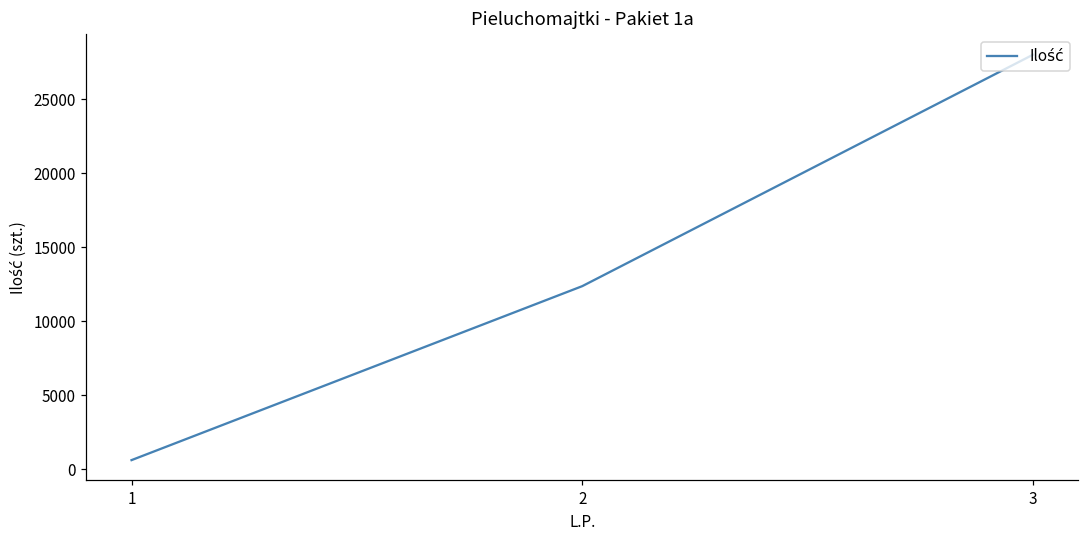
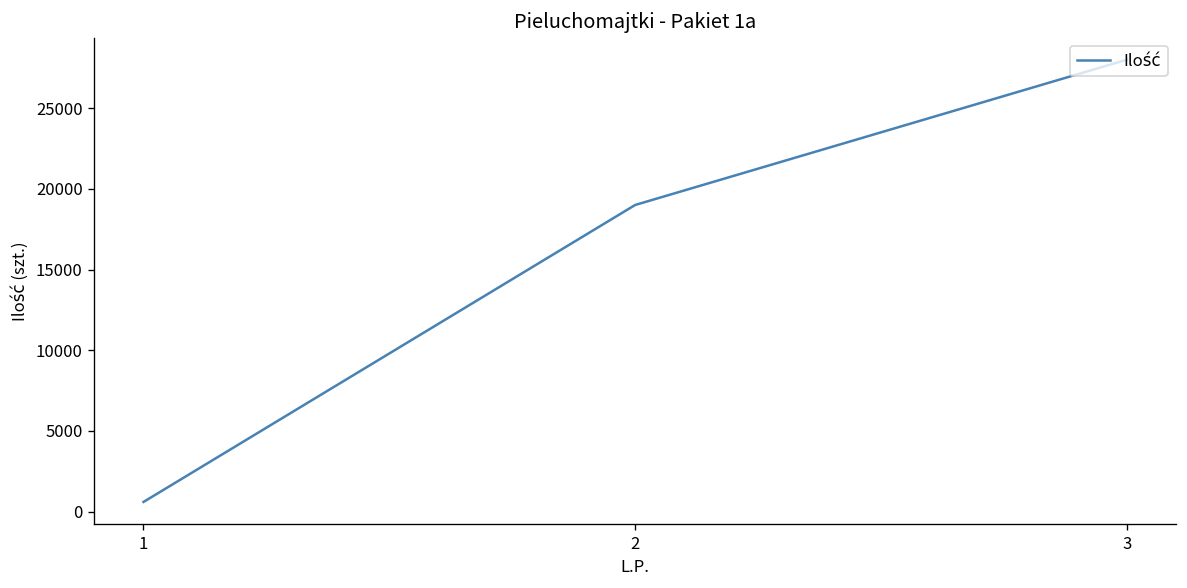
2: 12400 -> 19000
